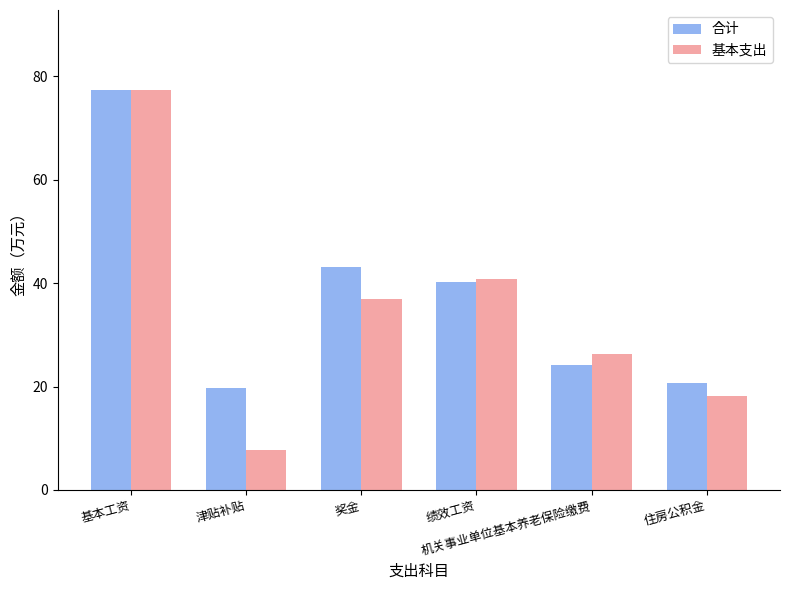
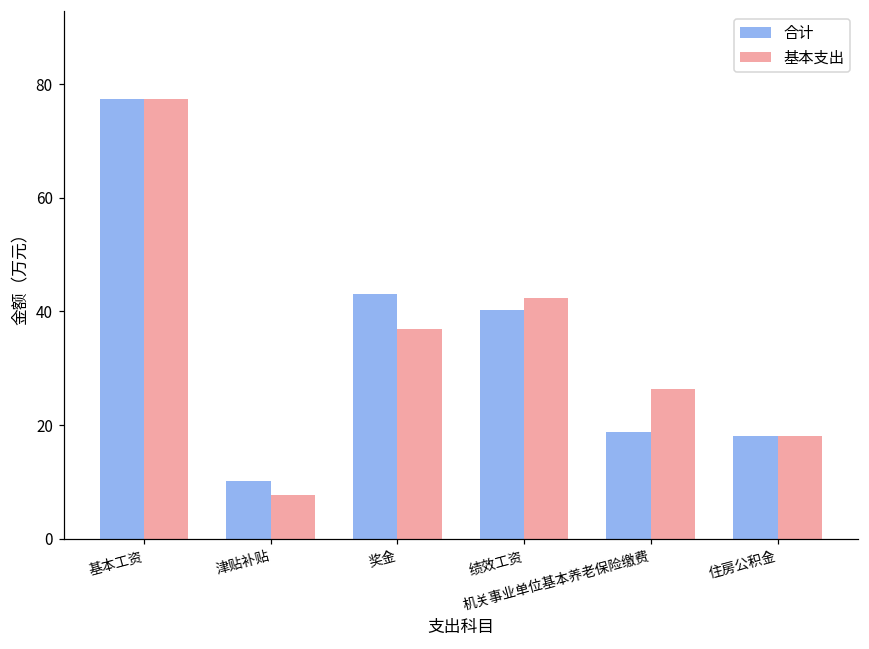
合计, 津贴补贴: 20 -> 10
基本支出, 绩效工资: 41 -> 42
合计, 机关事业单位基本养老保险缴费: 24 -> 19
合计, 住房公积金: 21 -> 18
